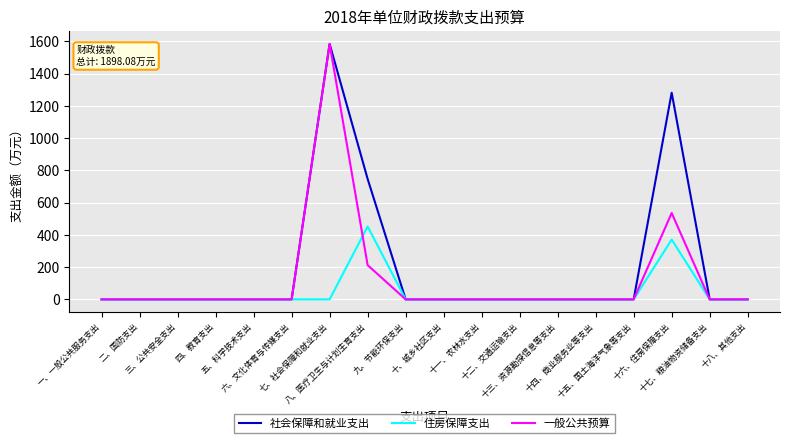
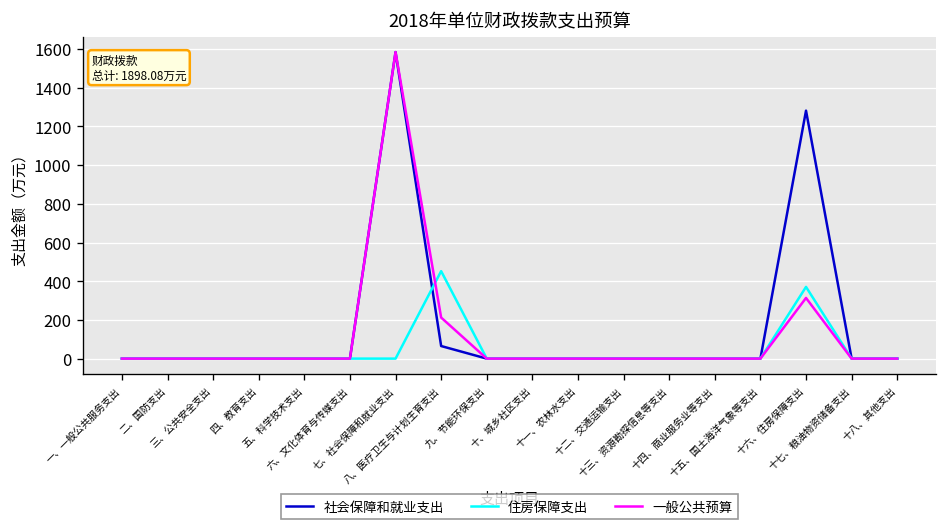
社会保障和就业支出, 八、医疗卫生与计划生育支出: 750 -> 70
一般公共预算, 十六、住房保障支出: 540 -> 310
